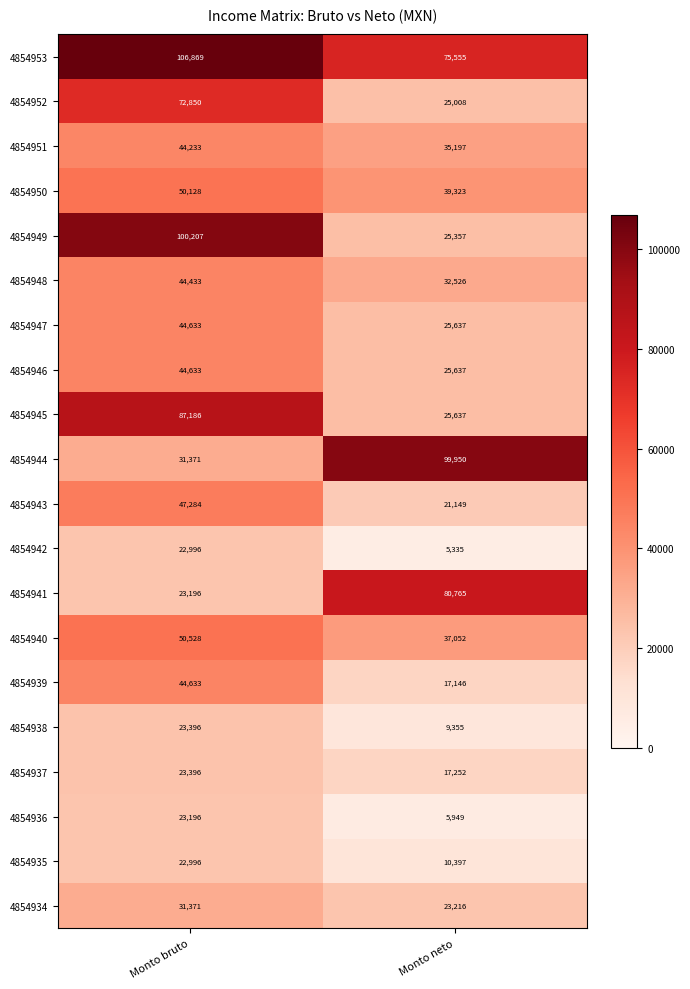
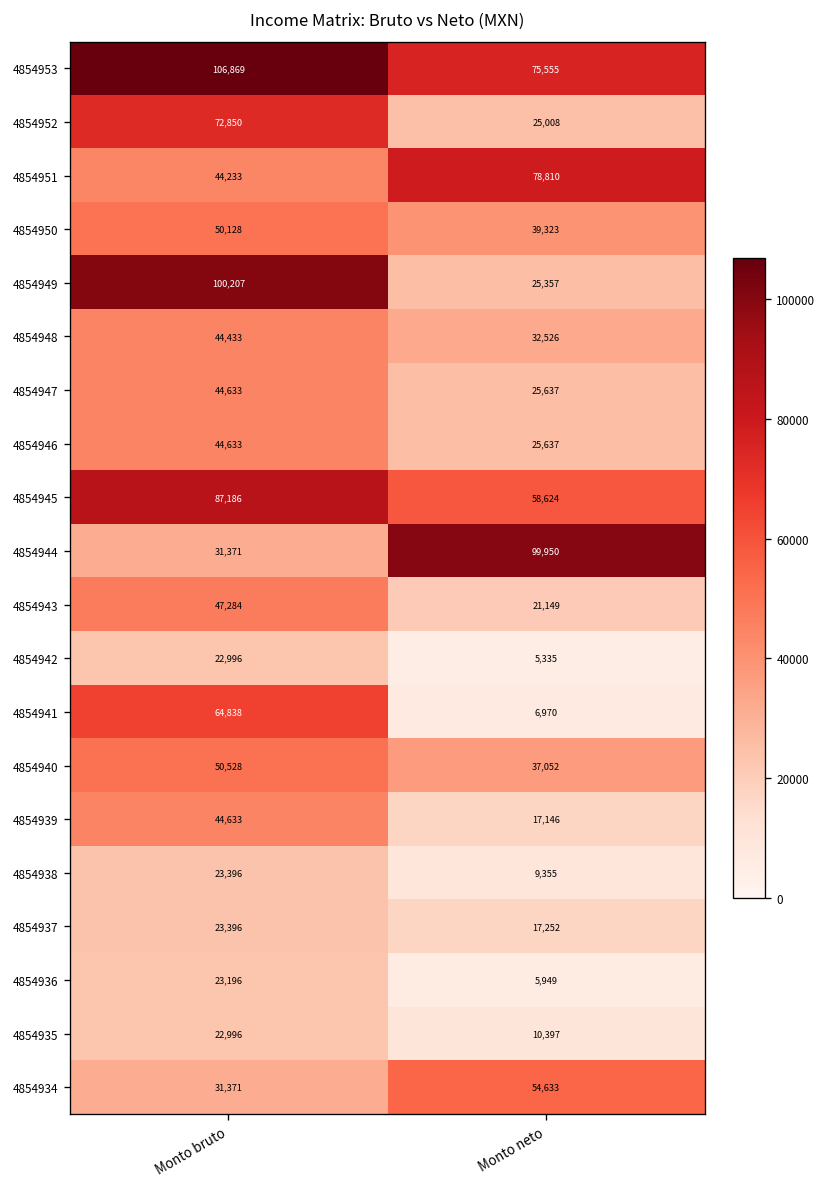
4854951, Monto neto: 35,197 -> 78,810
4854945, Monto neto: 25,637 -> 58,624
4854941, Monto bruto: 23,196 -> 64,838
4854941, Monto neto: 80,765 -> 6,970
4854934, Monto neto: 23,216 -> 54,633
